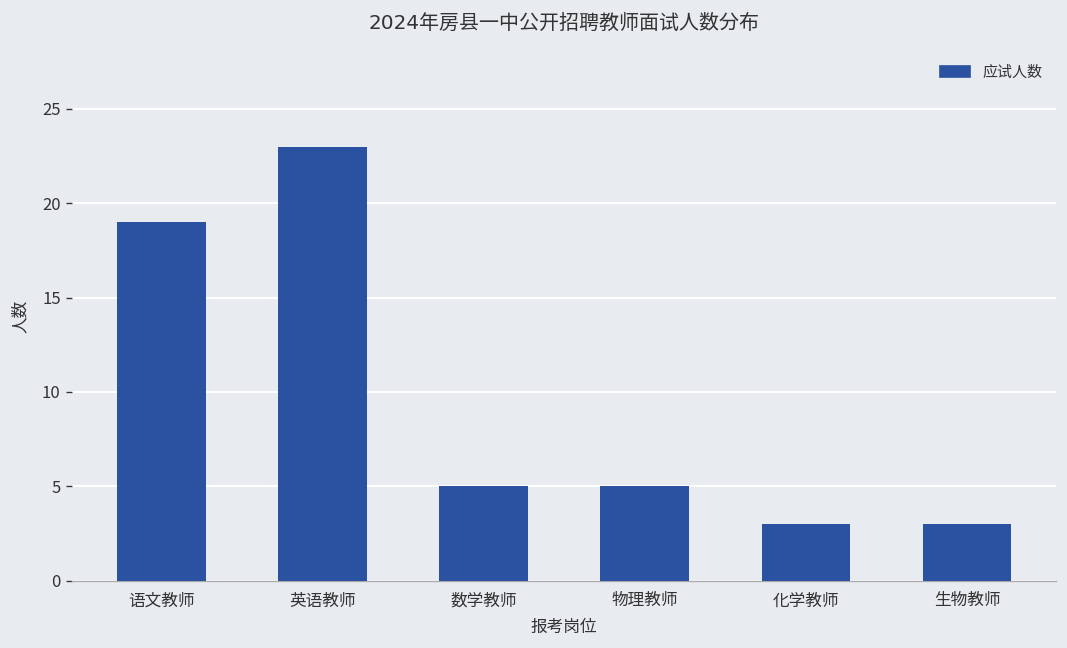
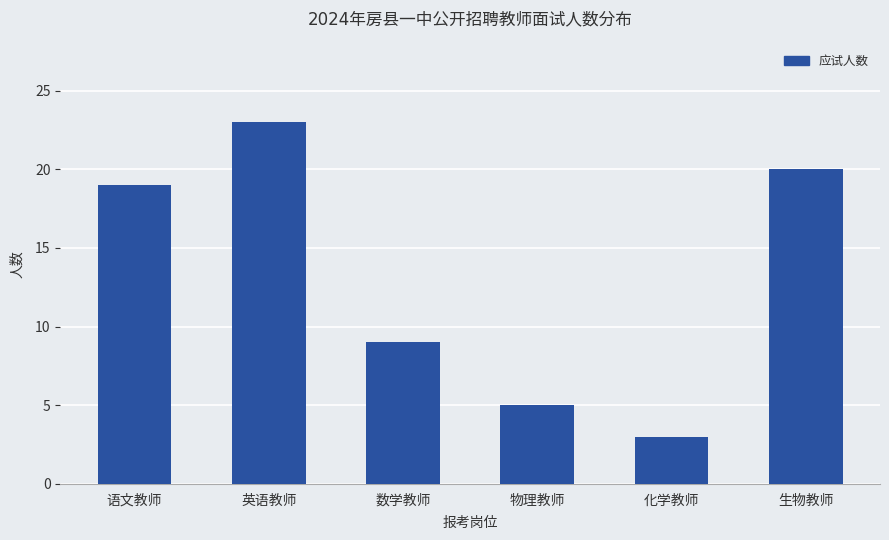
数学教师: 5 -> 9
生物教师: 3 -> 20
